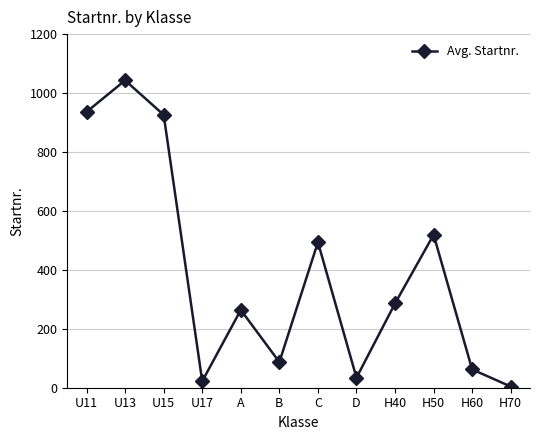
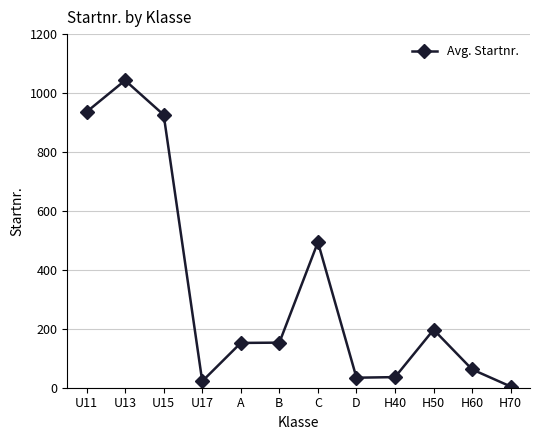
A: 260 -> 150
B: 90 -> 150
H40: 290 -> 40
H50: 520 -> 200
